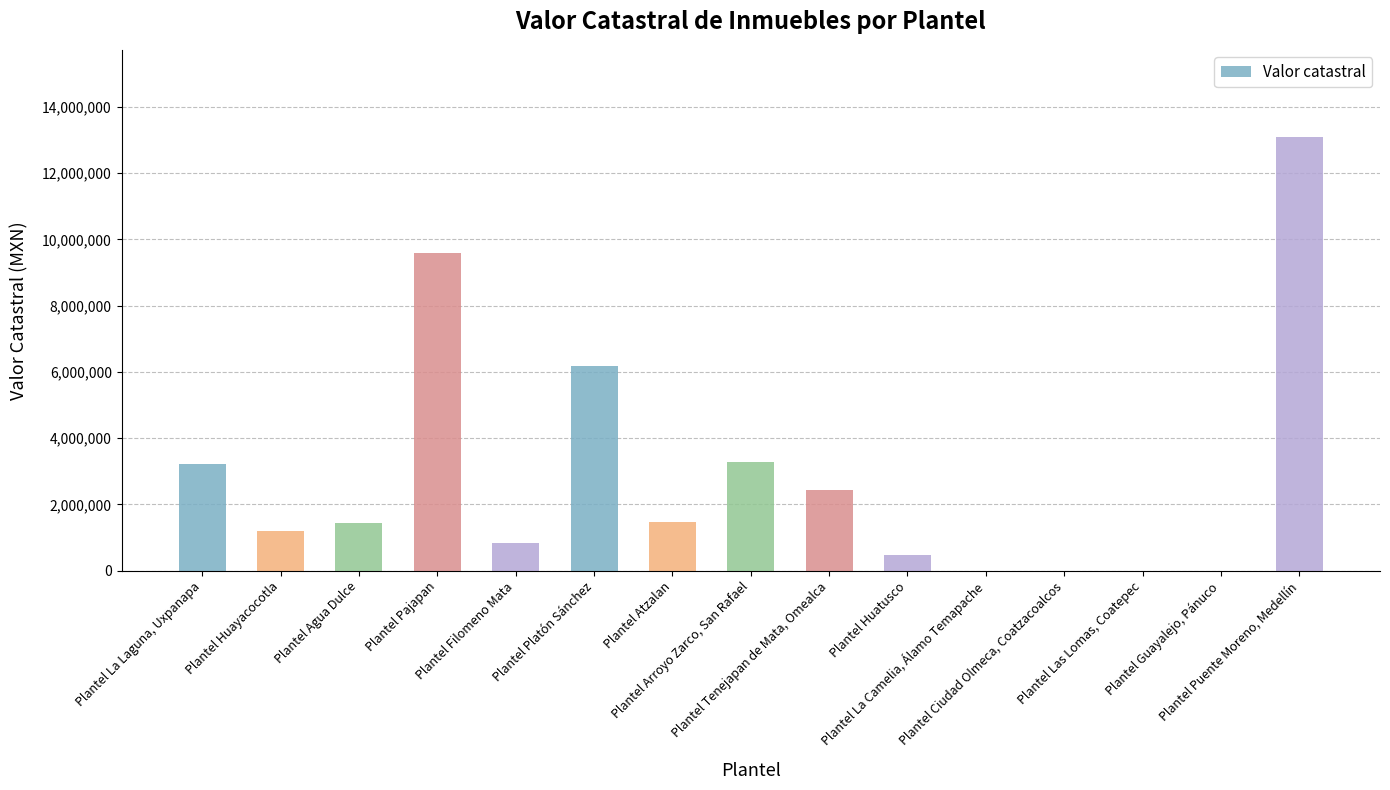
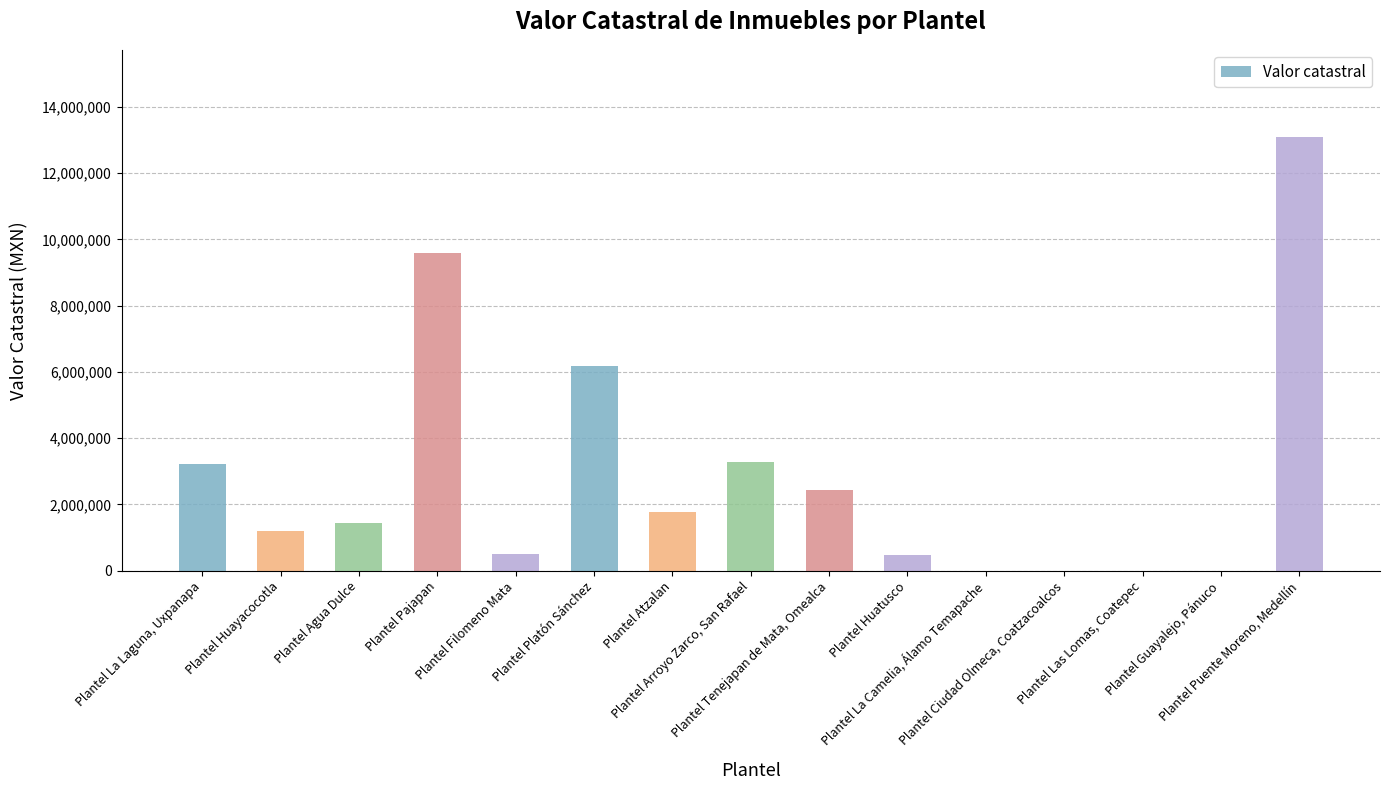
Plantel Filomeno Mata: 800,000 -> 500,000
Plantel Atzalan: 1,500,000 -> 1,800,000
